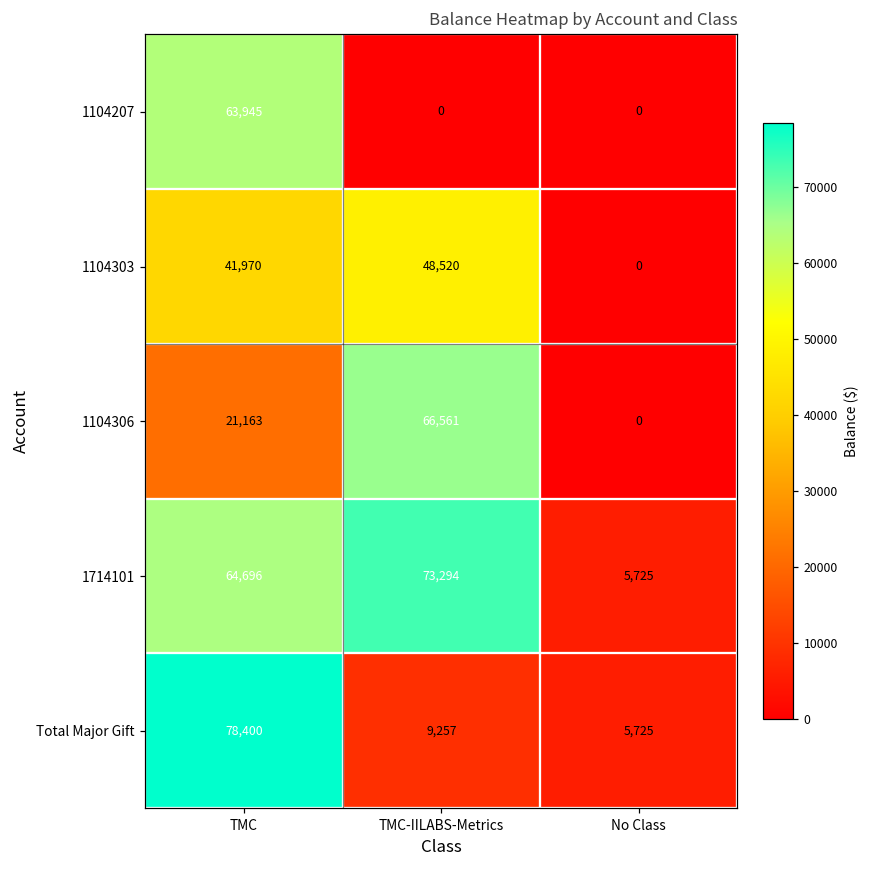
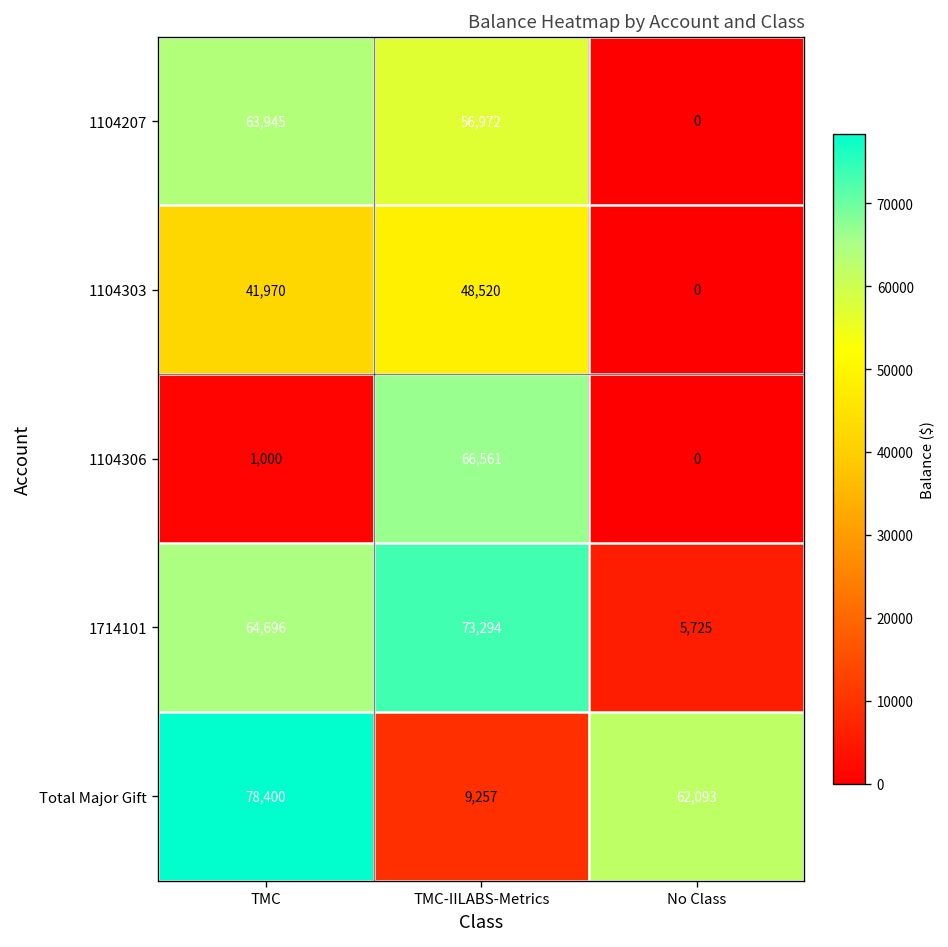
1104207, TMC-IILABS-Metrics: 0 -> 56,972
1104306, TMC: 21,163 -> 1,000
Total Major Gift, No Class: 5,725 -> 62,093
